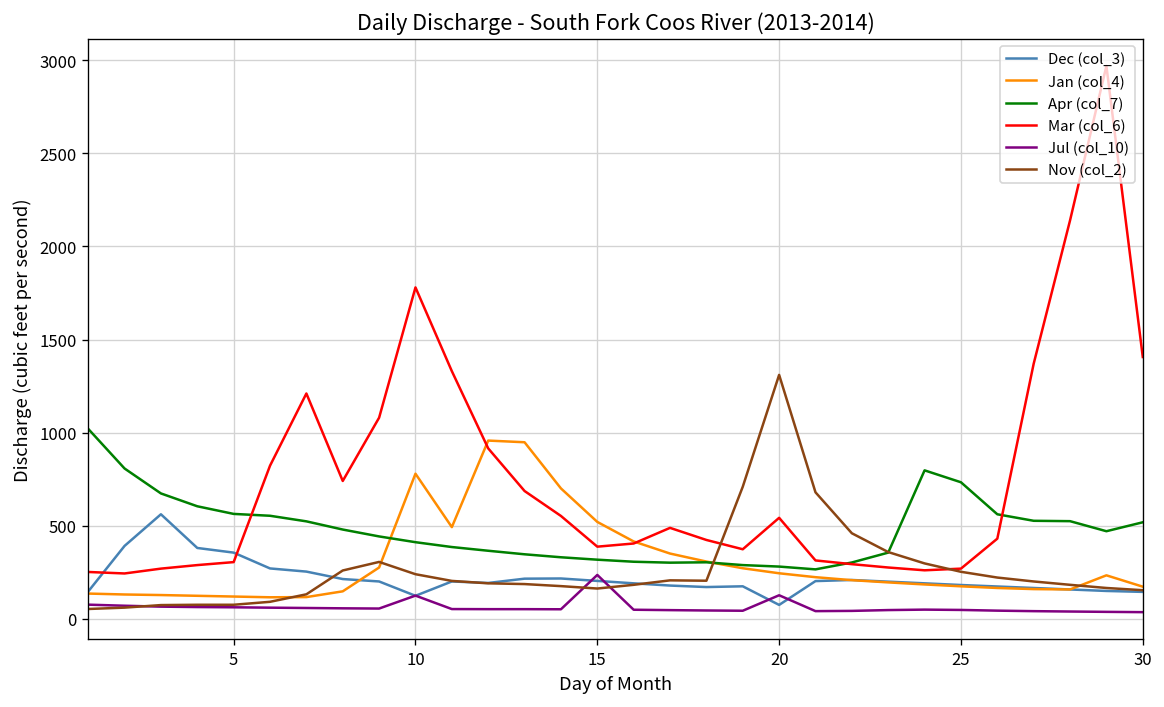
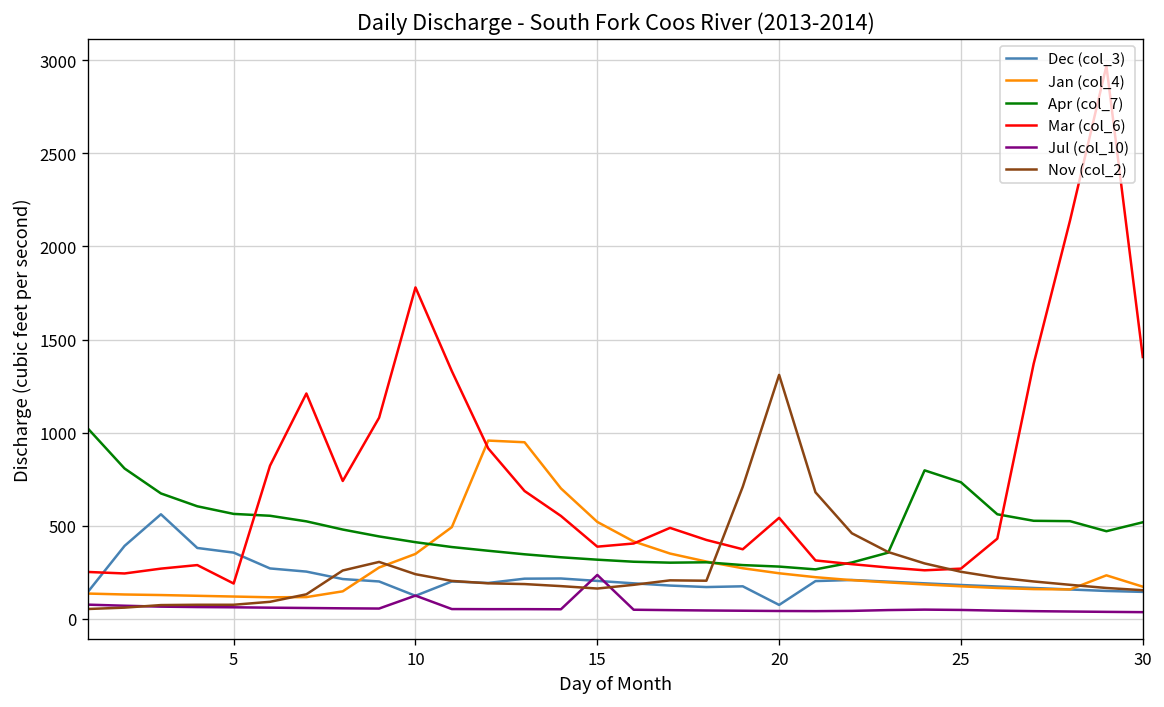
Mar (col_6), 5: 300 -> 190
Jan (col_4), 10: 780 -> 350
Jul (col_10), 20: 130 -> 40
